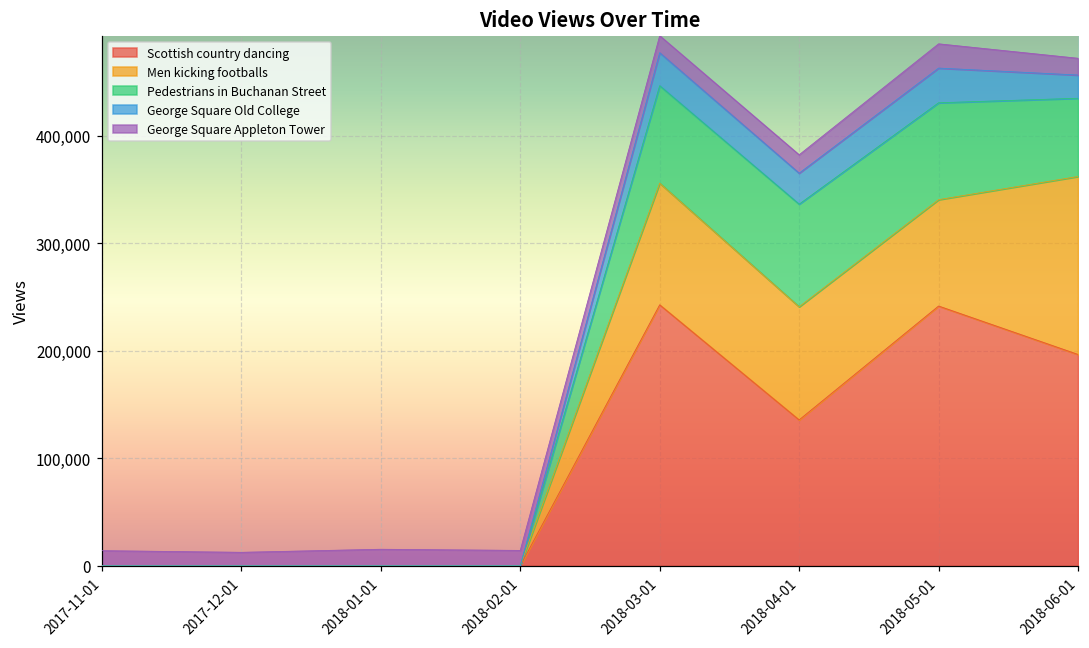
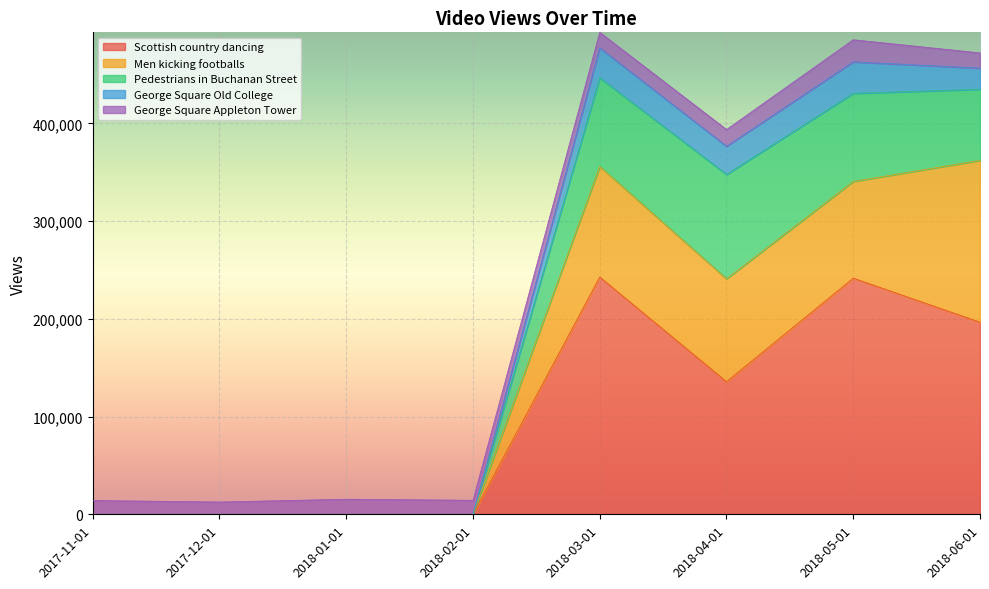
Pedestrians in Buchanan Street, 2018-04-01: 100,000 -> 110,000
